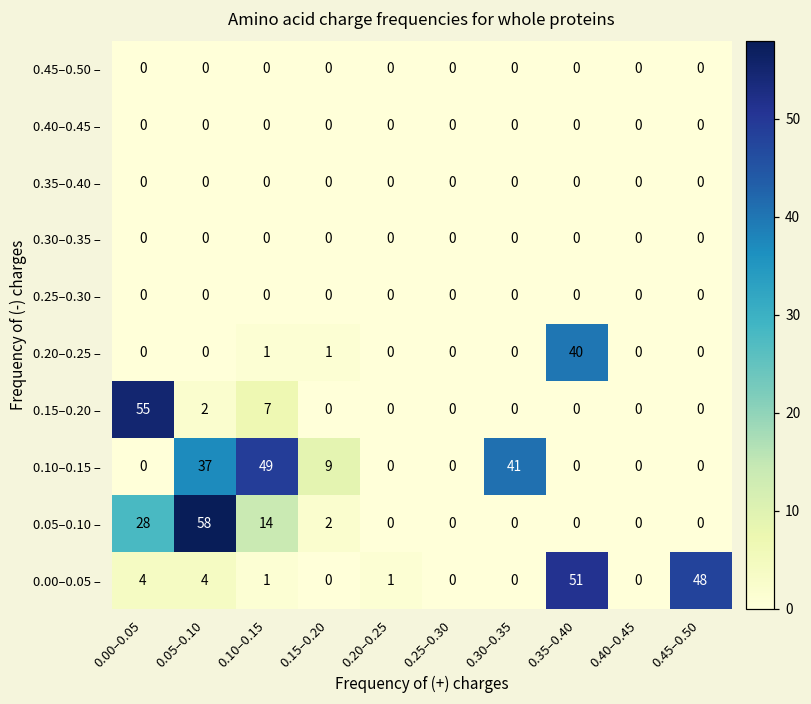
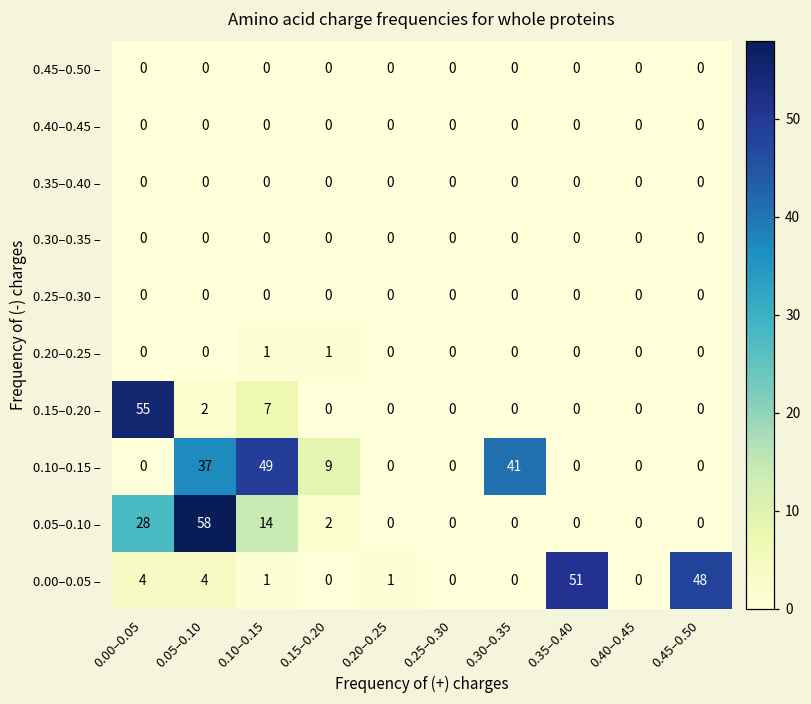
0.20–0.25 –, 0.35–0.40: 40 -> 0
